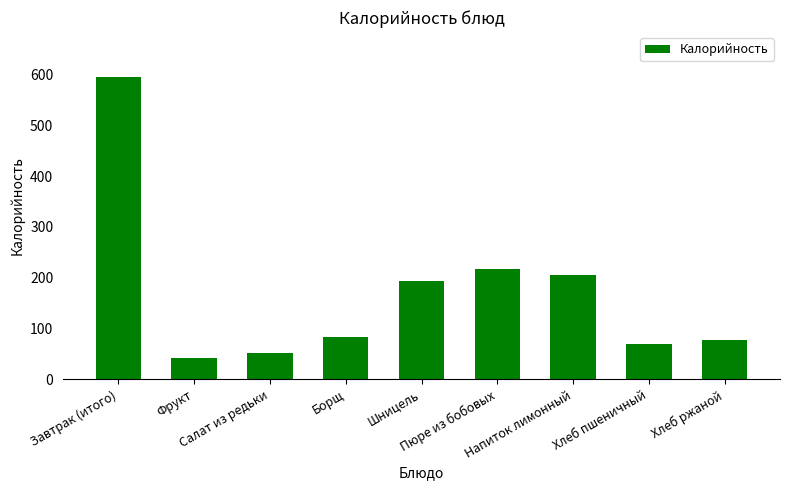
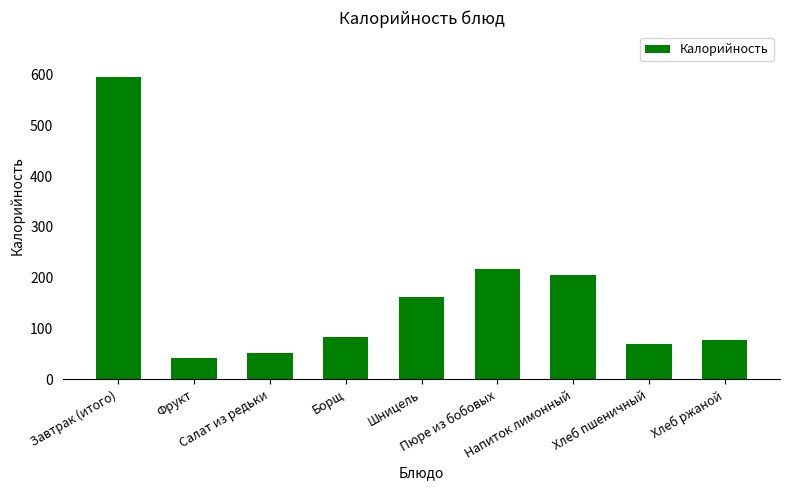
Шницель: 190 -> 160
